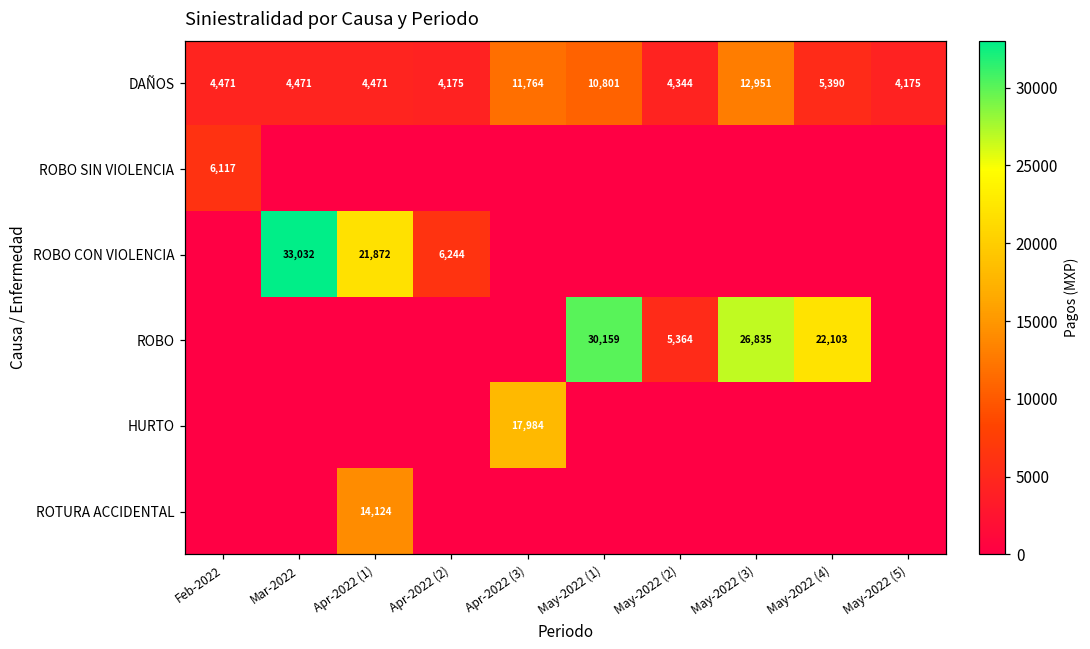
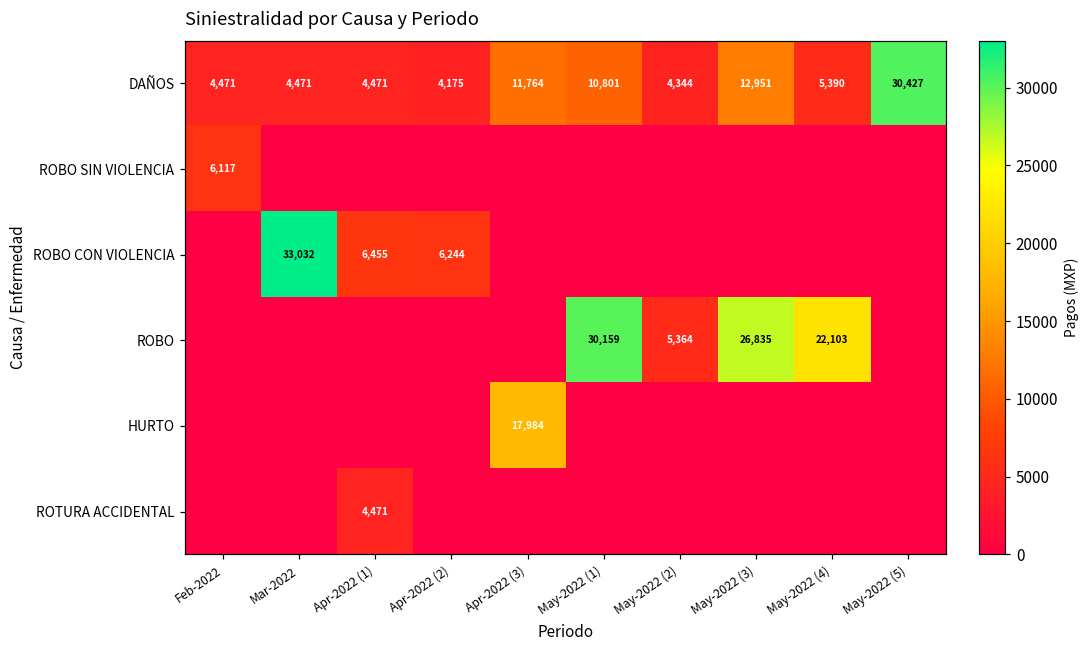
DAÑOS, May-2022 (5): 4,175 -> 30,427
ROBO CON VIOLENCIA, Apr-2022 (1): 21,872 -> 6,455
ROTURA ACCIDENTAL, Apr-2022 (1): 14,124 -> 4,471
